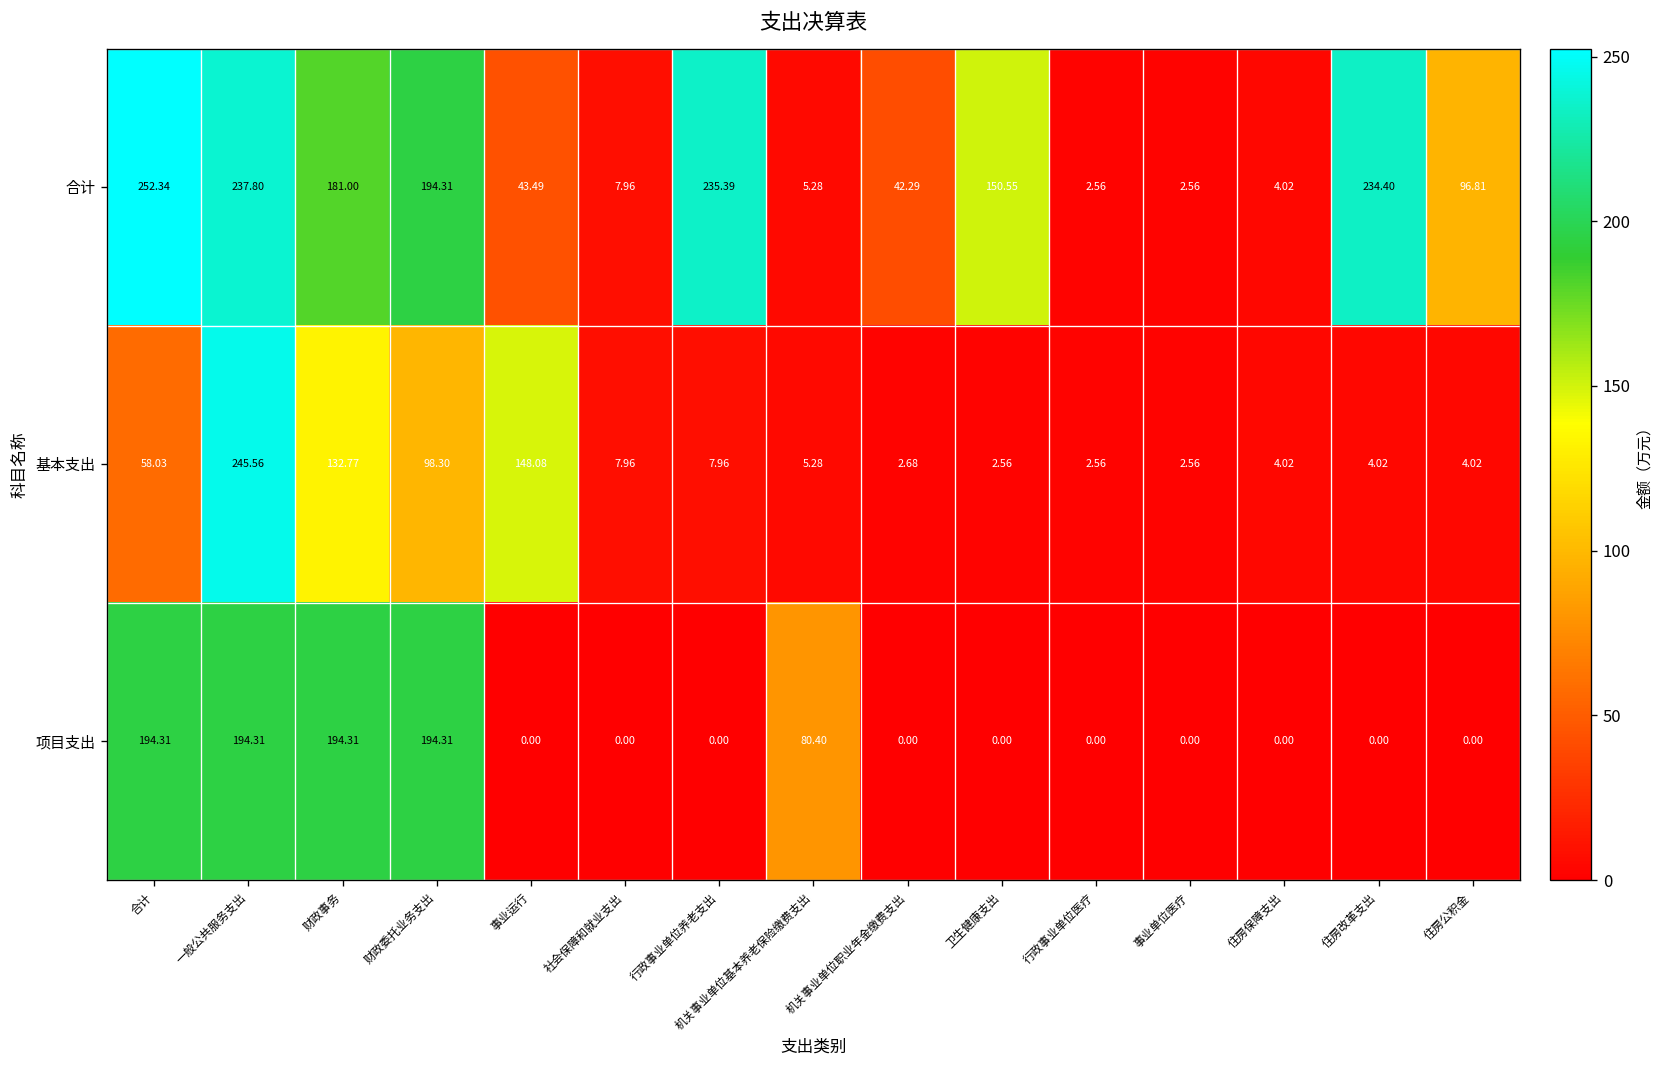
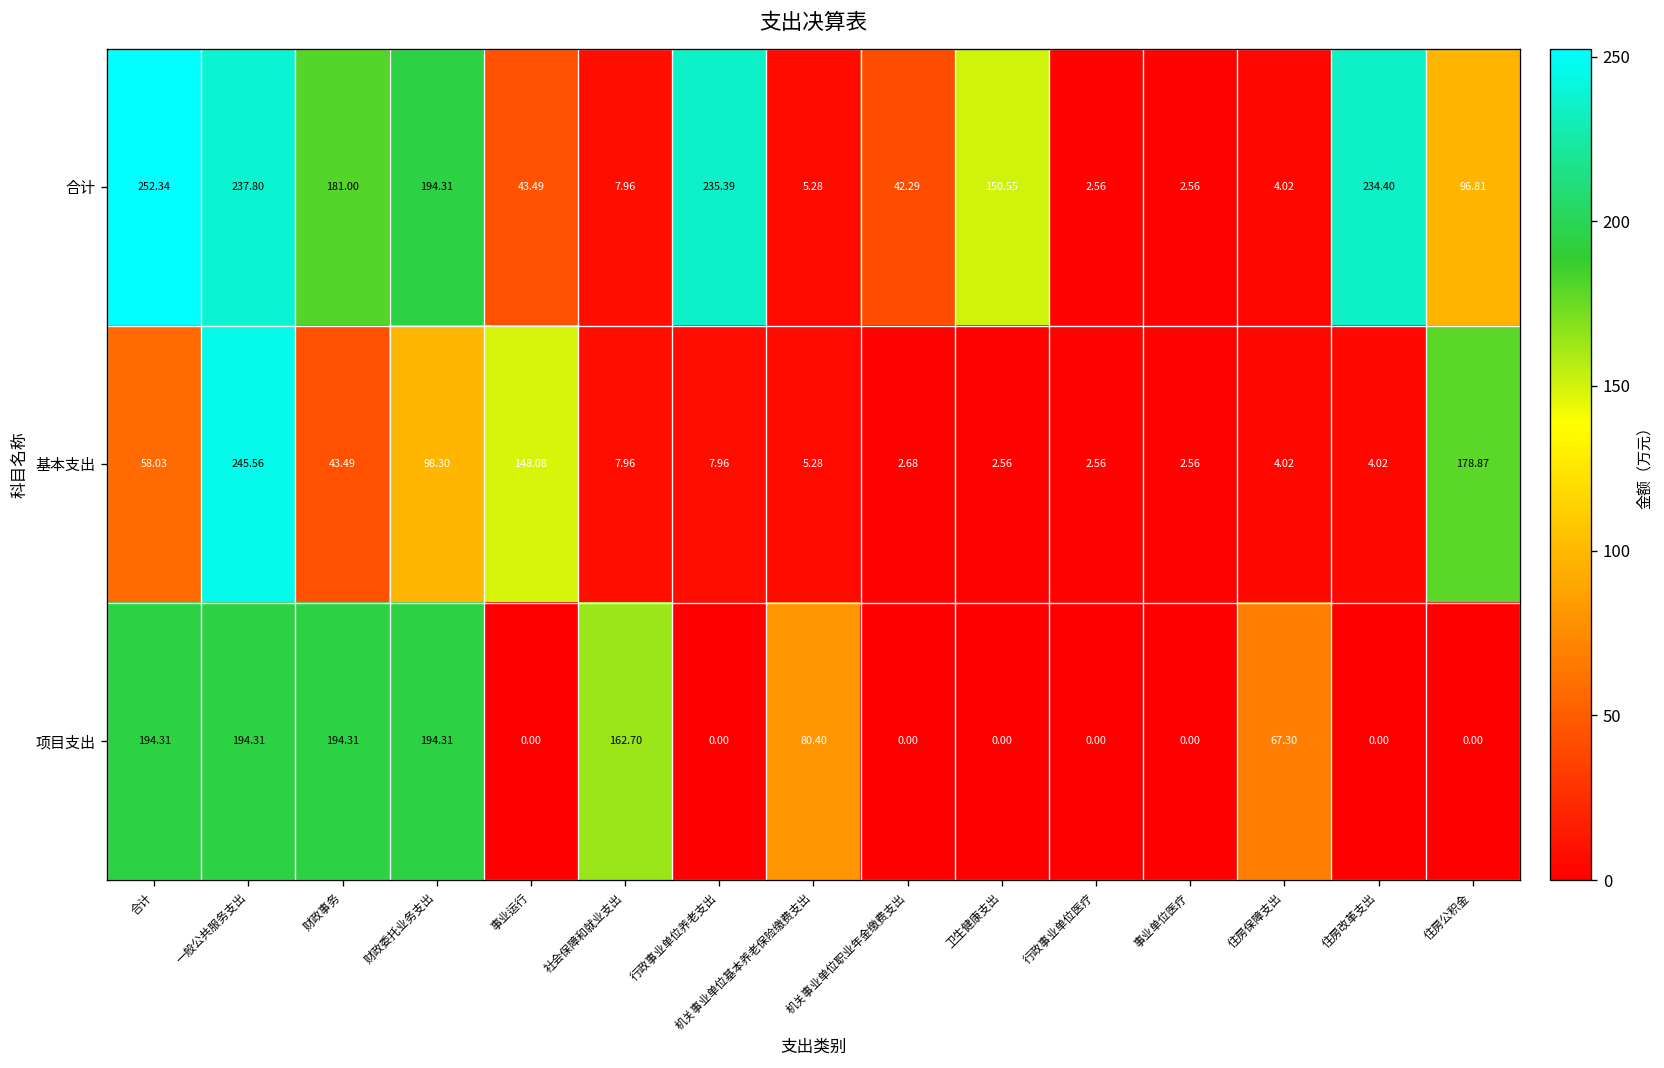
基本支出, 财政事务: 132.77 -> 43.49
基本支出, 住房公积金: 4.02 -> 178.87
项目支出, 社会保障和就业支出: 0.00 -> 162.70
项目支出, 住房保障支出: 0.00 -> 67.30
